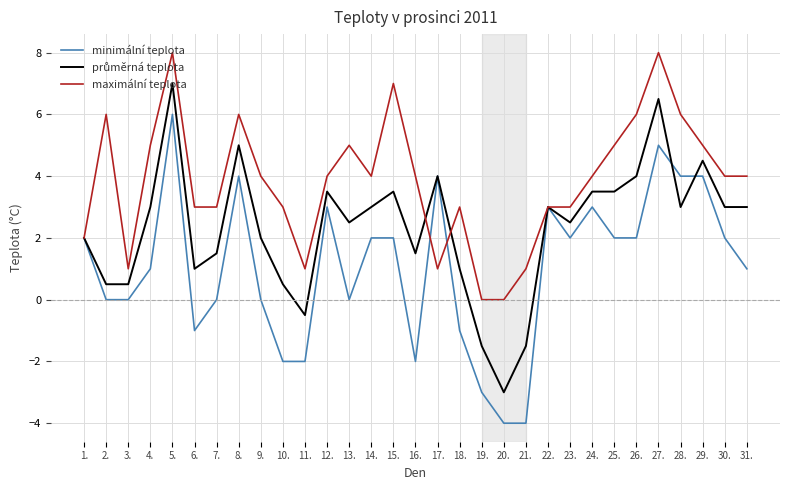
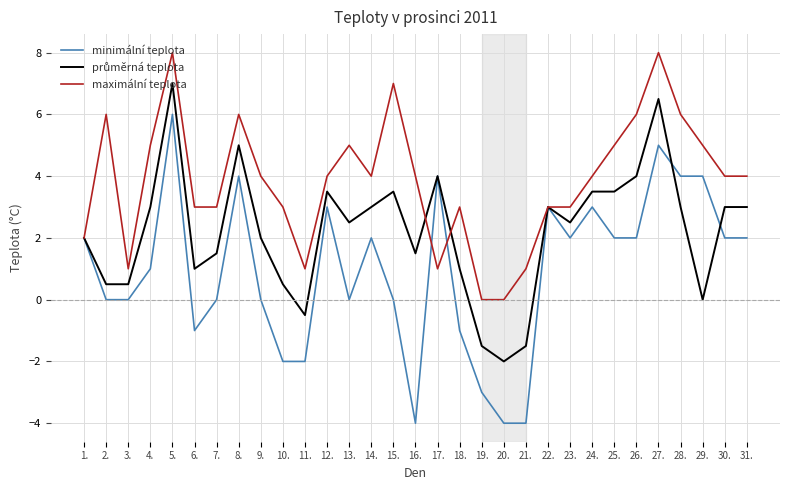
minimální teplota, 15.: 2 -> 0
minimální teplota, 16.: -2 -> -4
průměrná teplota, 20.: -3 -> -2
průměrná teplota, 29.: 4.5 -> 0.0
minimální teplota, 31.: 1 -> 2
